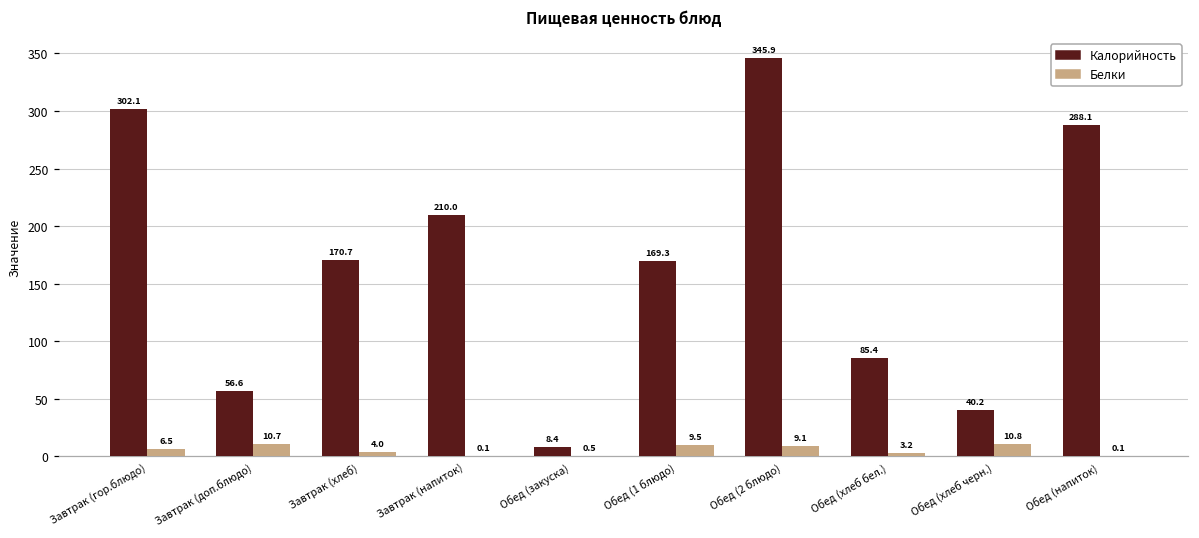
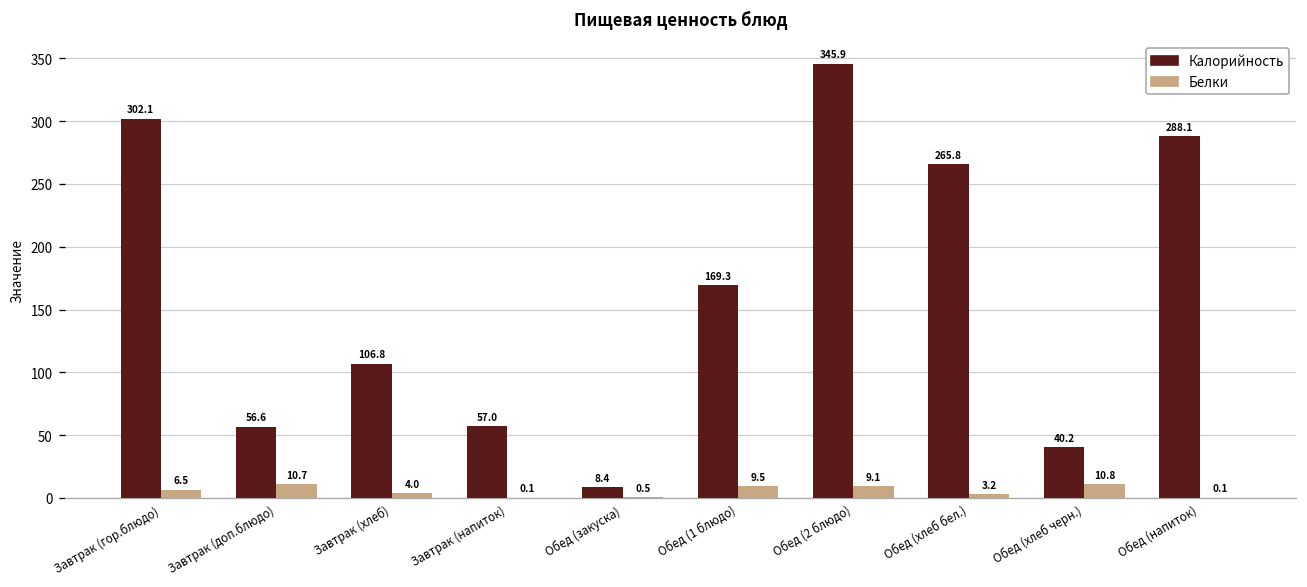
Калорийность, Завтрак (хлеб): 170.7 -> 106.8
Калорийность, Завтрак (напиток): 210.0 -> 57.0
Калорийность, Обед (хлеб бел.): 85.4 -> 265.8
